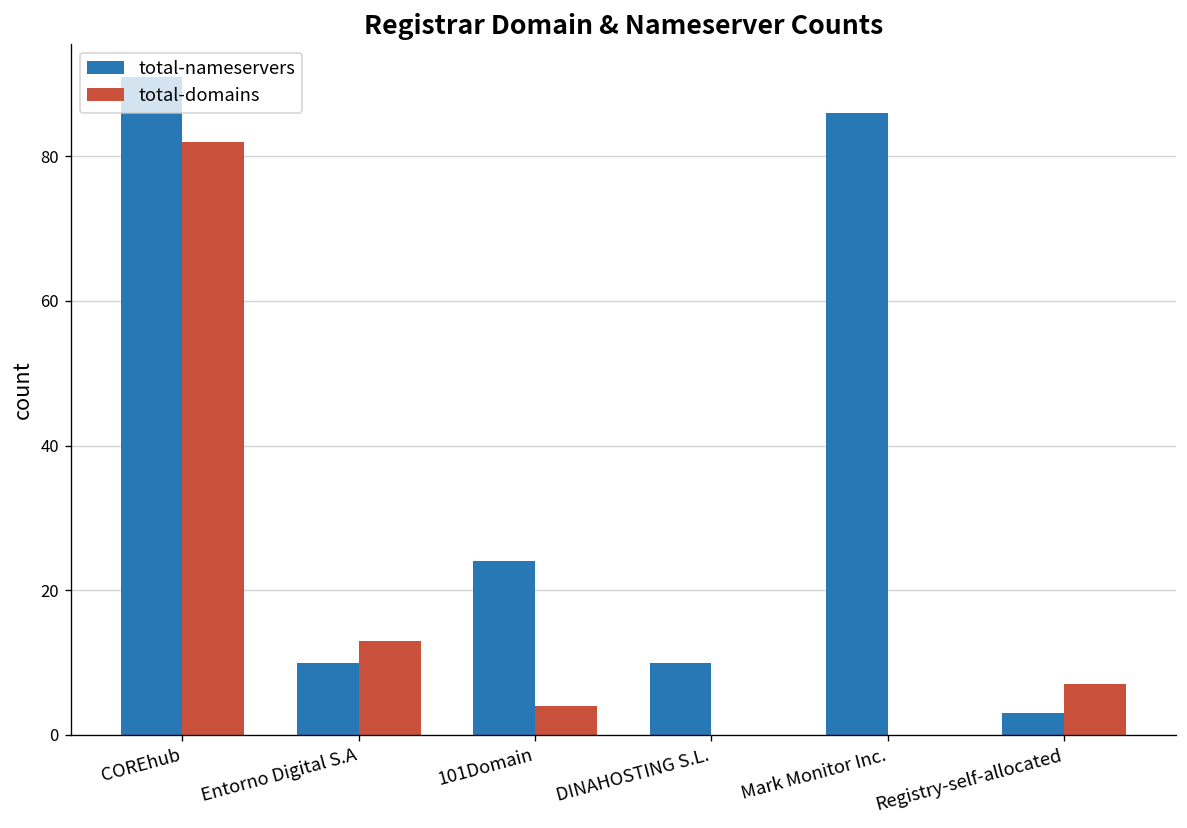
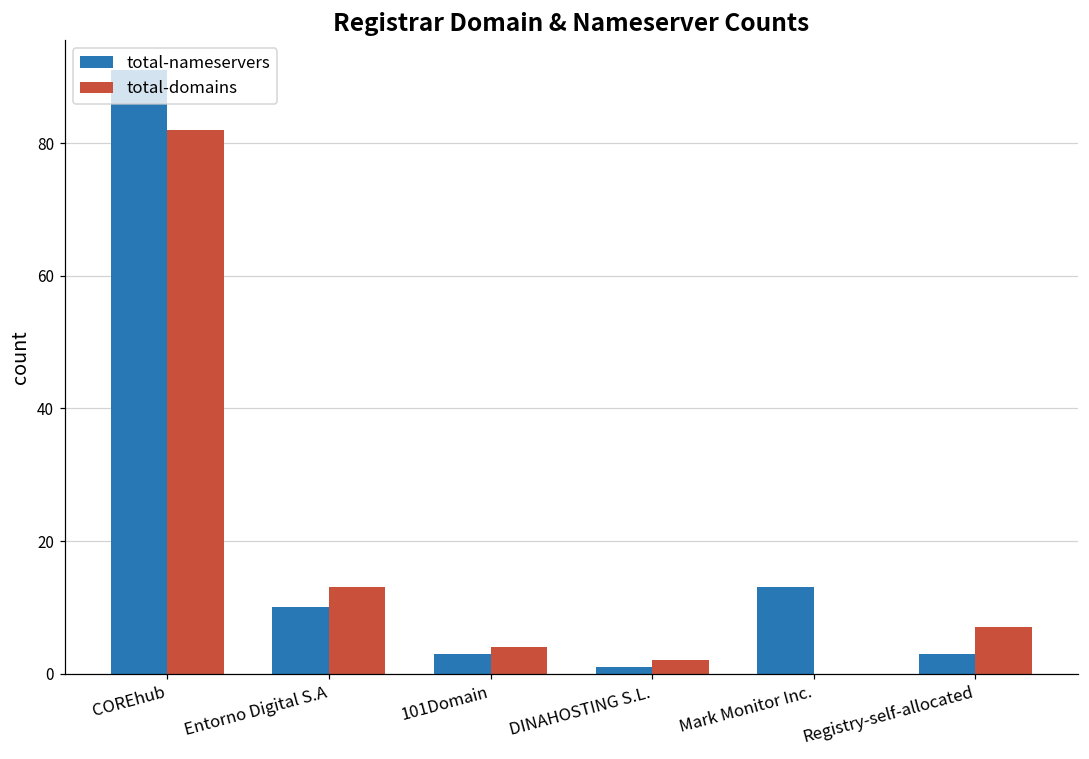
total-nameservers, 101Domain: 24 -> 3
total-nameservers, DINAHOSTING S.L.: 10 -> 1
total-domains, DINAHOSTING S.L.: 0 -> 2
total-nameservers, Mark Monitor Inc.: 86 -> 13
